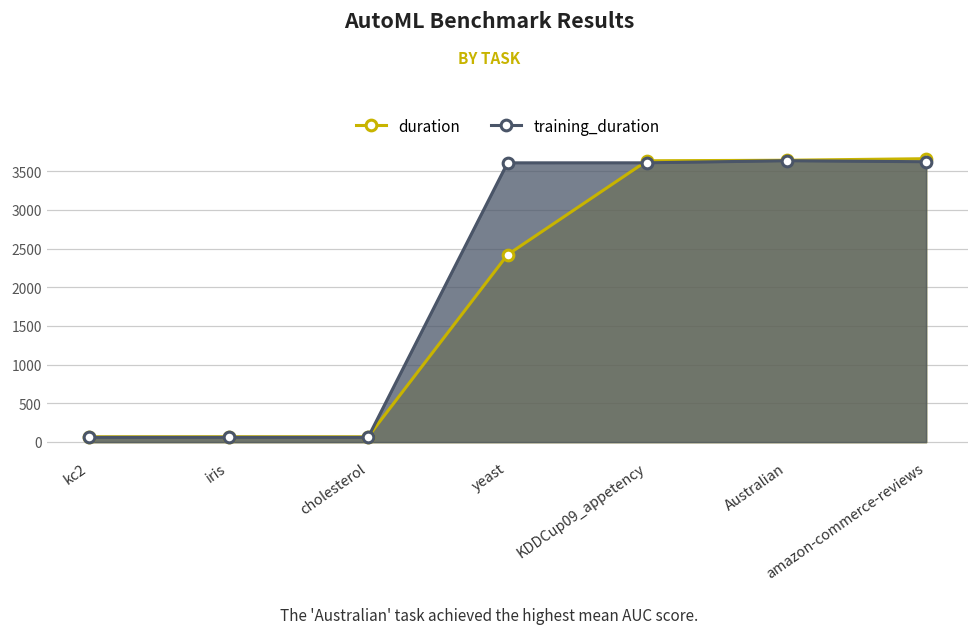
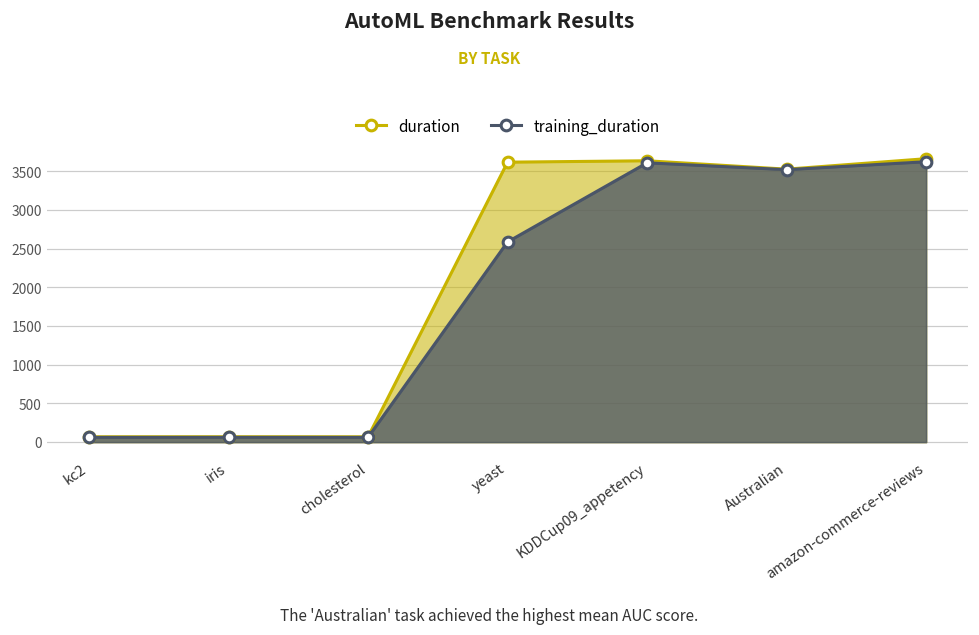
duration, yeast: 2400 -> 3600
training_duration, yeast: 3600 -> 2600
duration, Australian: 3600 -> 3500
training_duration, Australian: 3600 -> 3500
